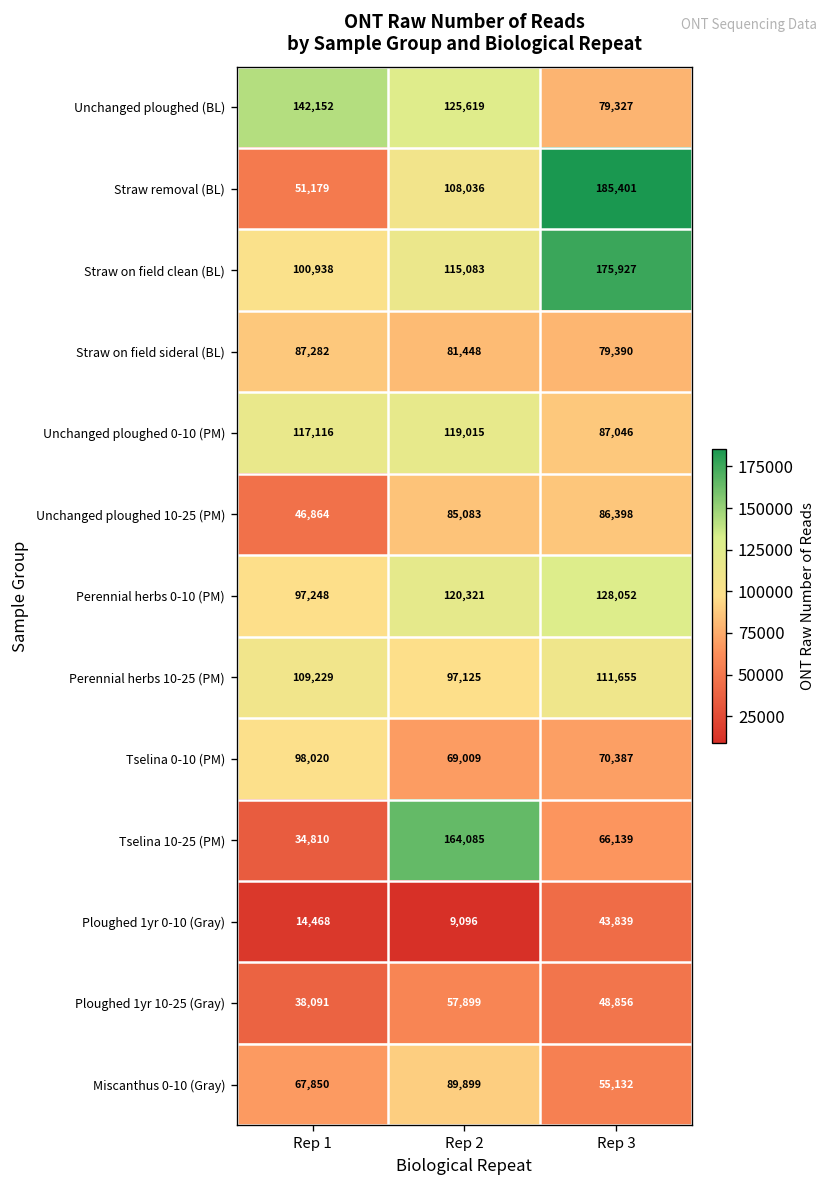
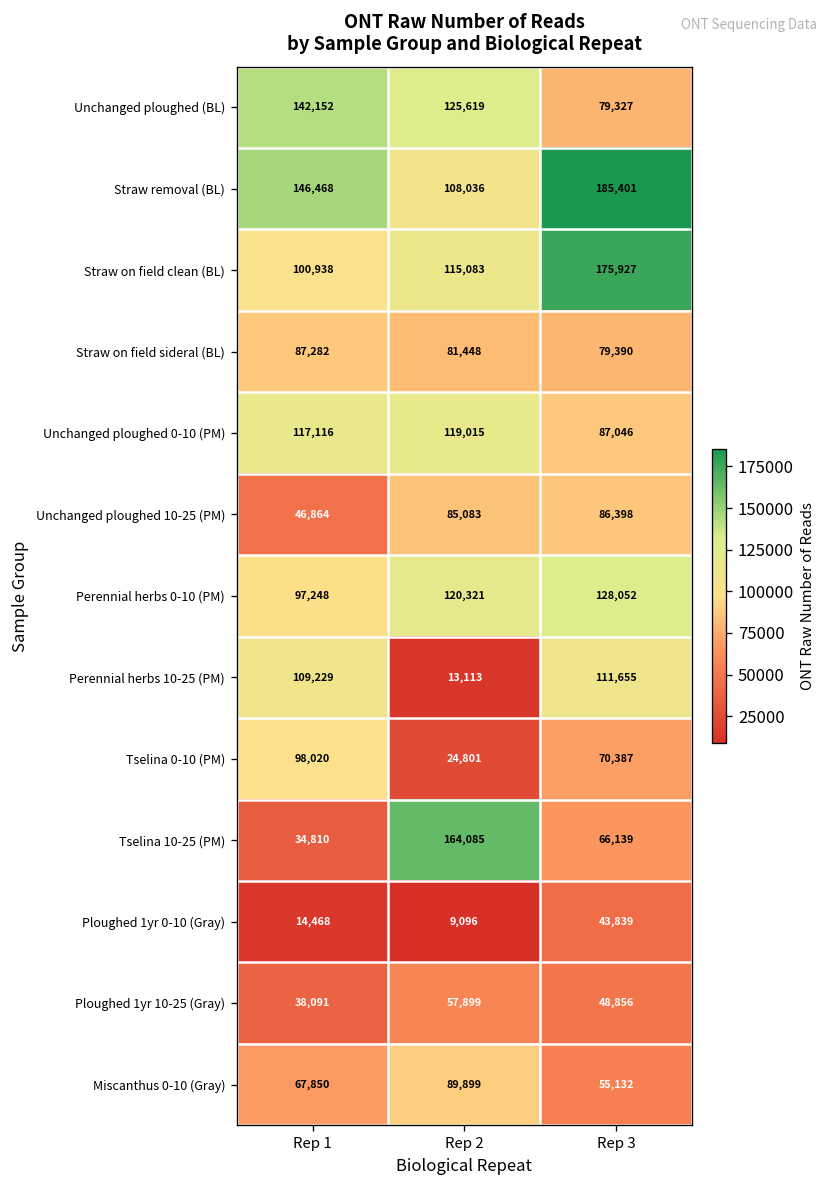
Straw removal (BL), Rep 1: 51,179 -> 146,468
Perennial herbs 10-25 (PM), Rep 2: 97,125 -> 13,113
Tselina 0-10 (PM), Rep 2: 69,009 -> 24,801
